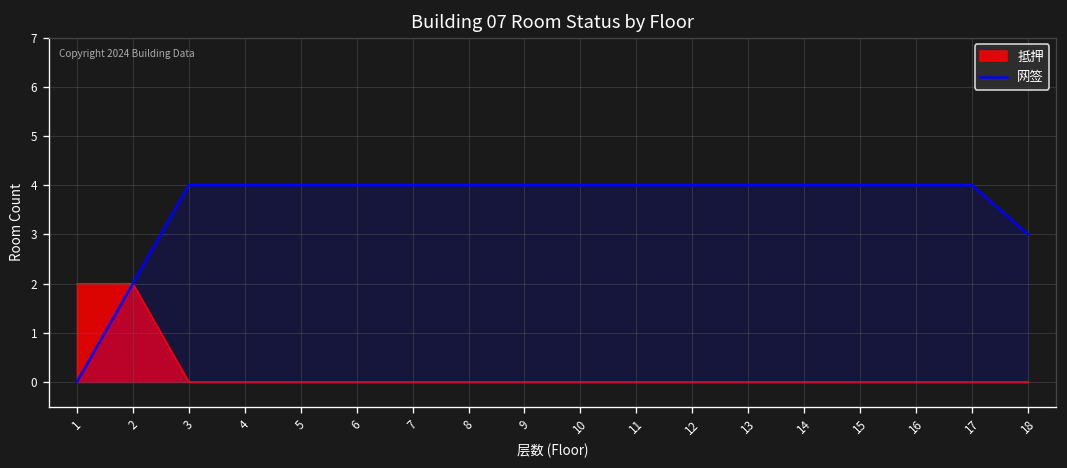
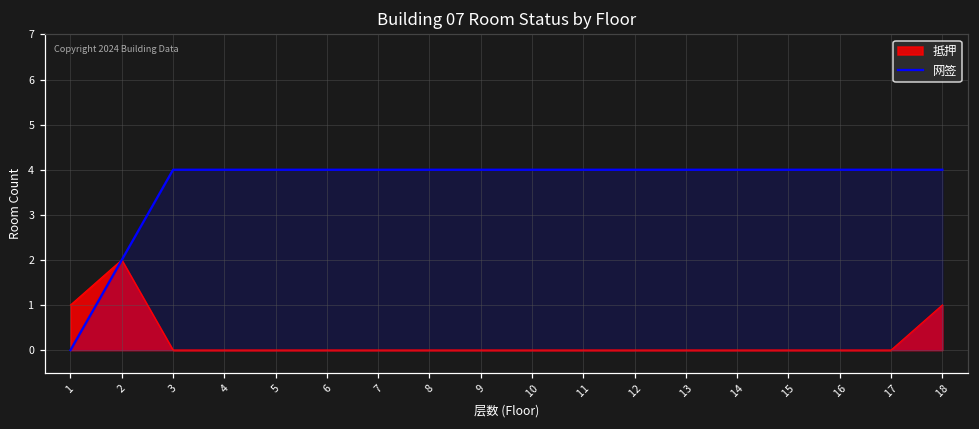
抵押, 1: 2 -> 1
抵押, 18: 0 -> 1
网签, 18: 3 -> 4
